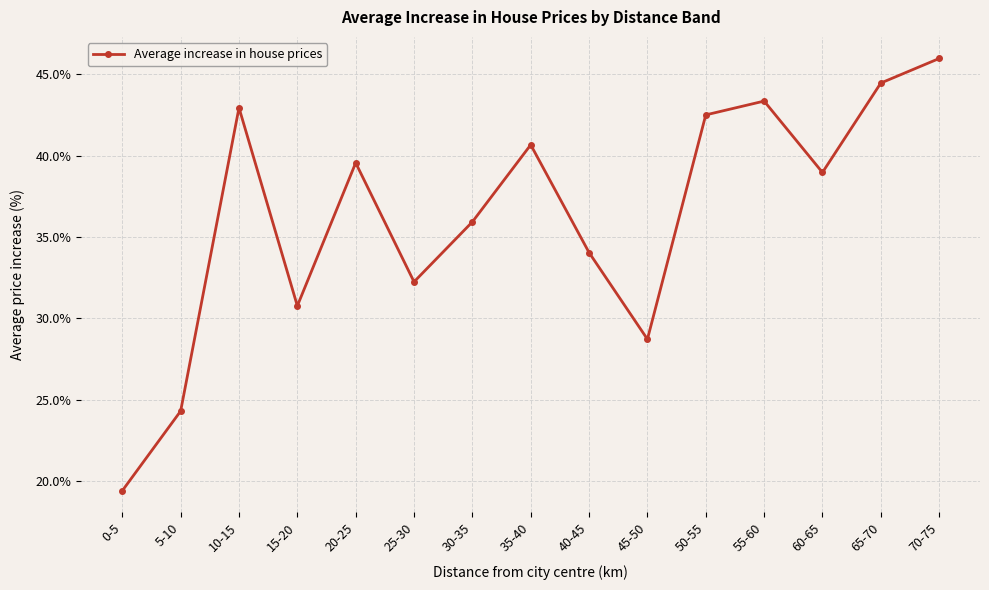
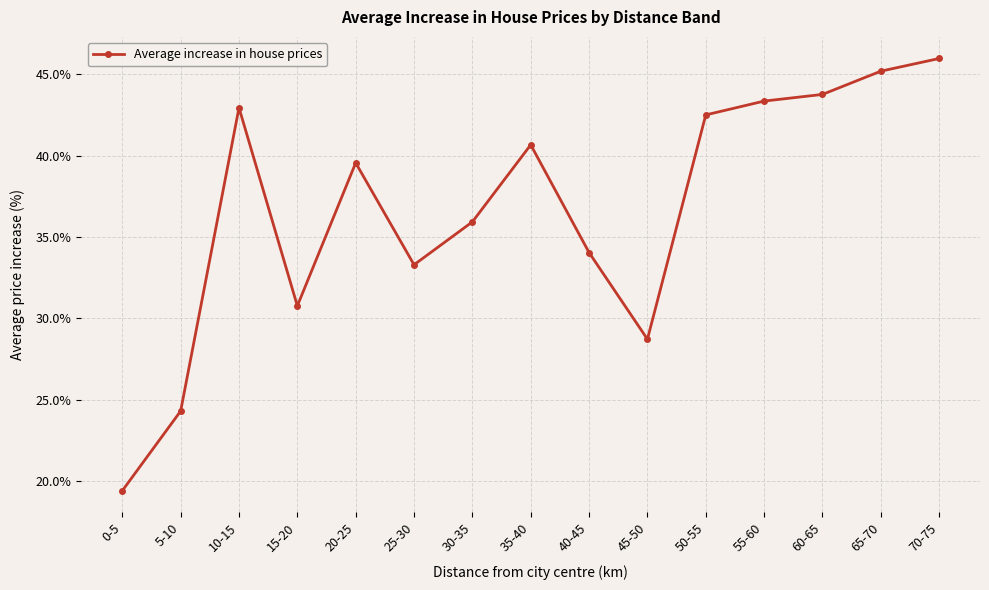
25-30: 32.2% -> 33.3%
60-65: 39.0% -> 43.8%
65-70: 44.5% -> 45.2%
